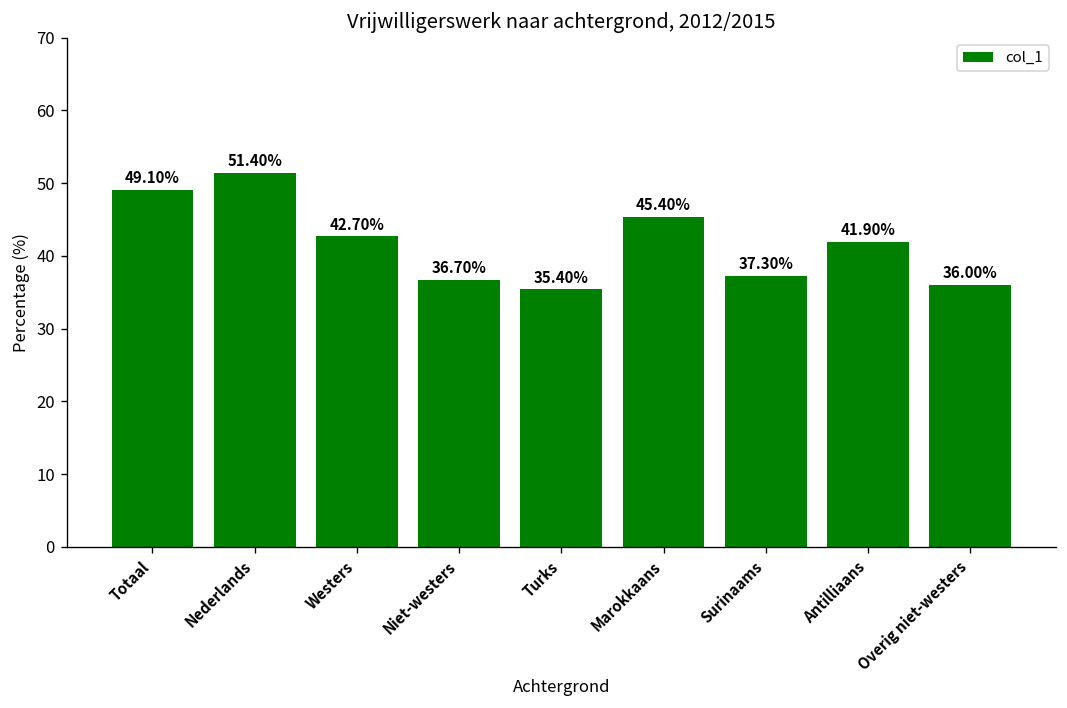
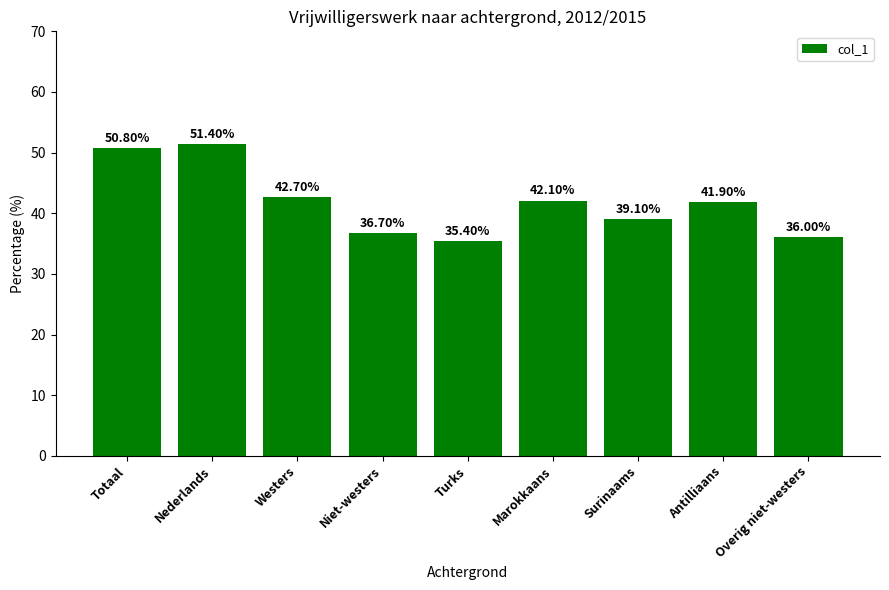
Totaal: 49.10% -> 50.80%
Marokkaans: 45.40% -> 42.10%
Surinaams: 37.30% -> 39.10%
